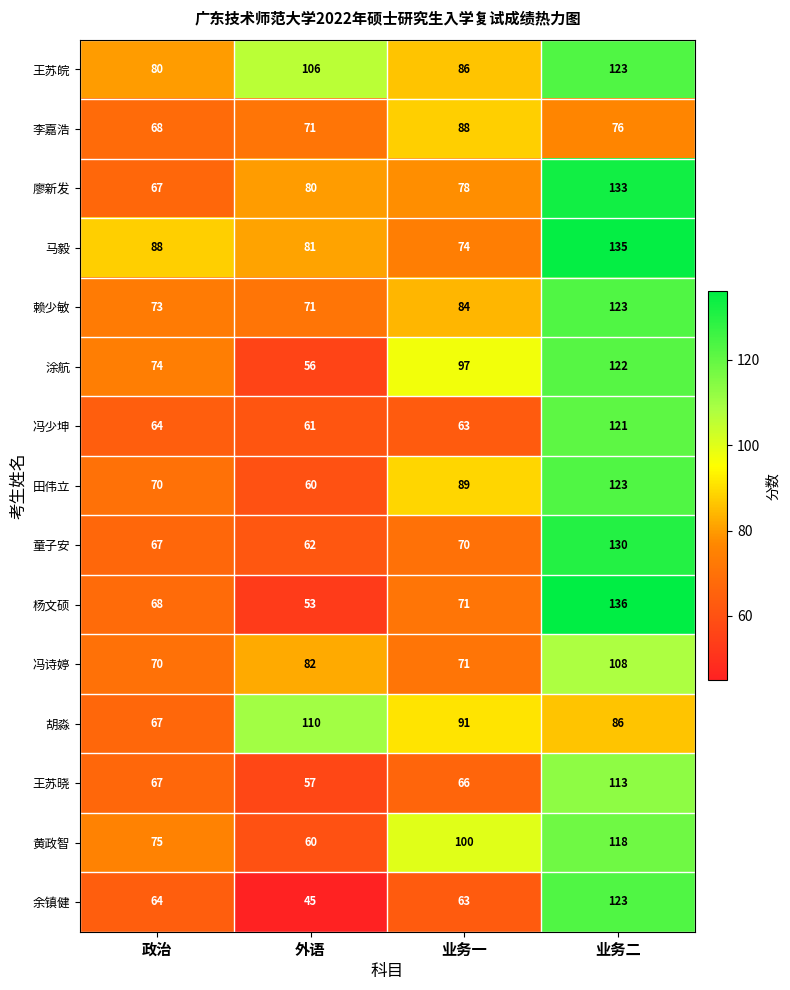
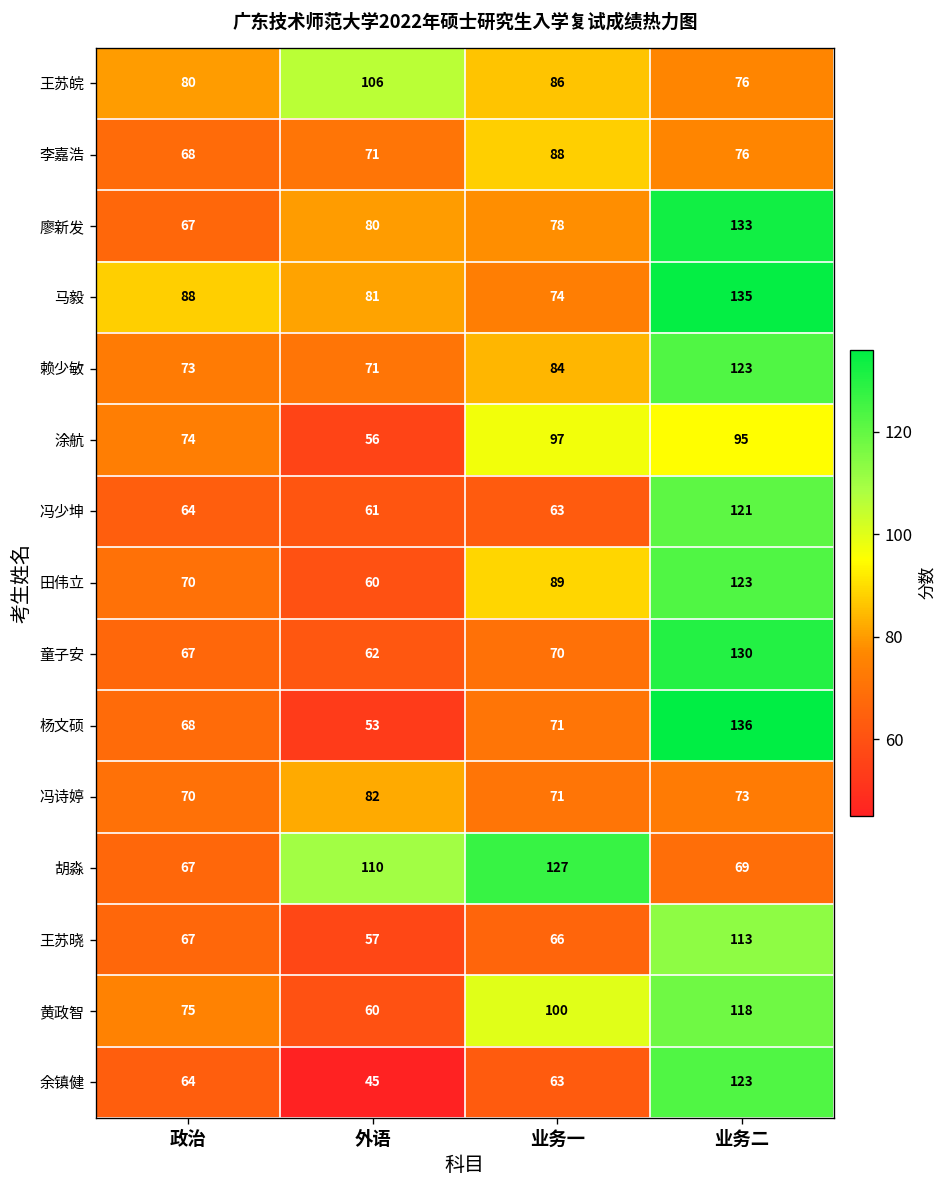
王苏皖, 业务二: 123 -> 76
涂航, 业务二: 122 -> 95
冯诗婷, 业务二: 108 -> 73
胡淼, 业务一: 91 -> 127
胡淼, 业务二: 86 -> 69
